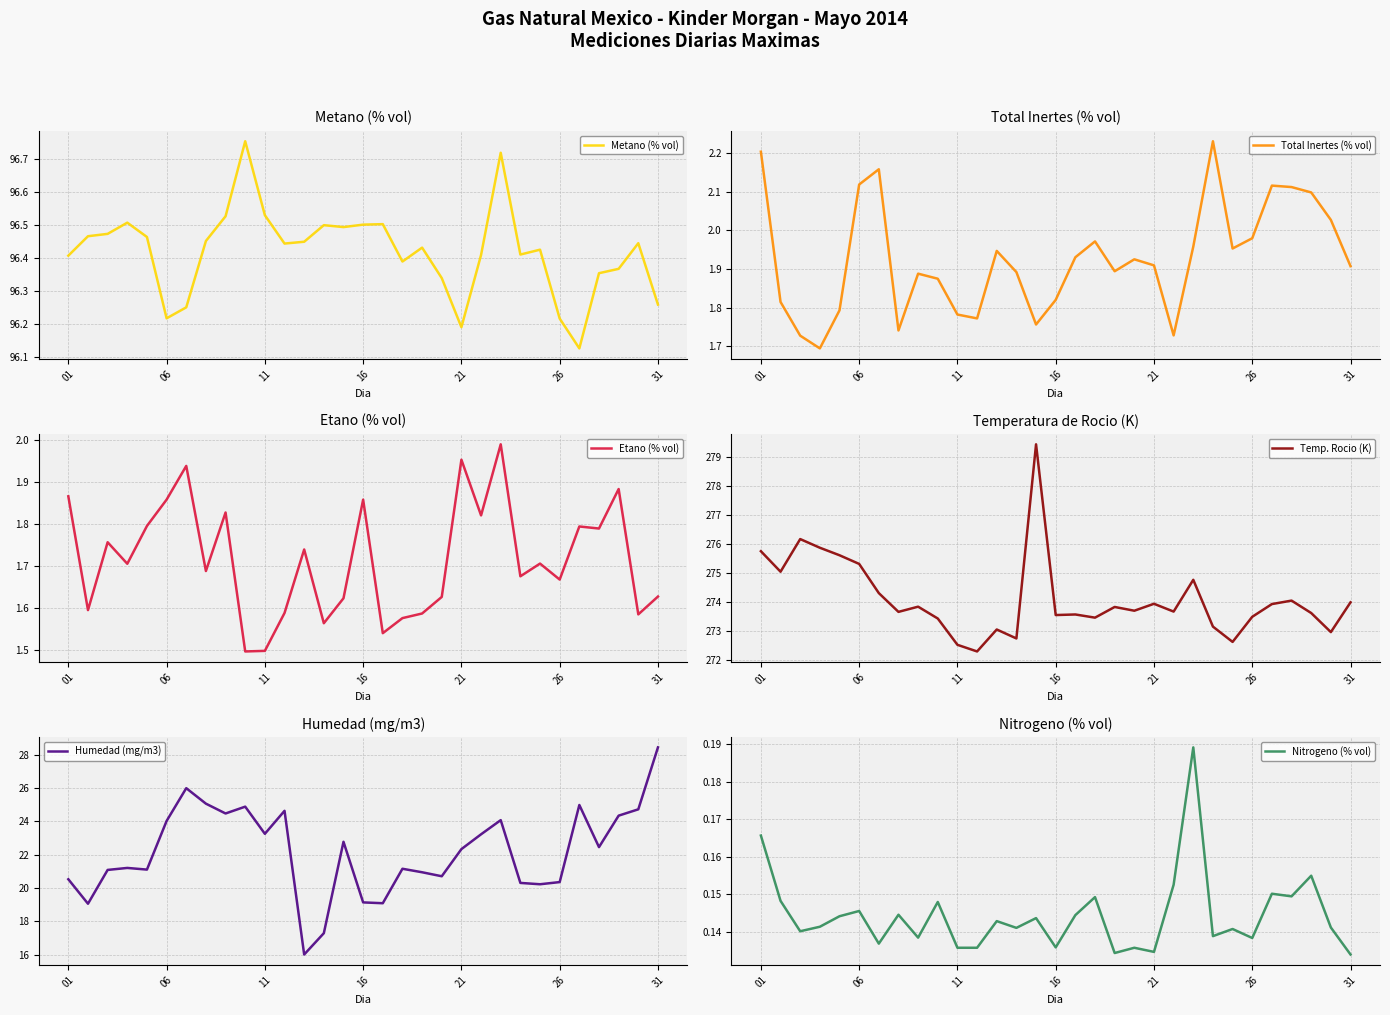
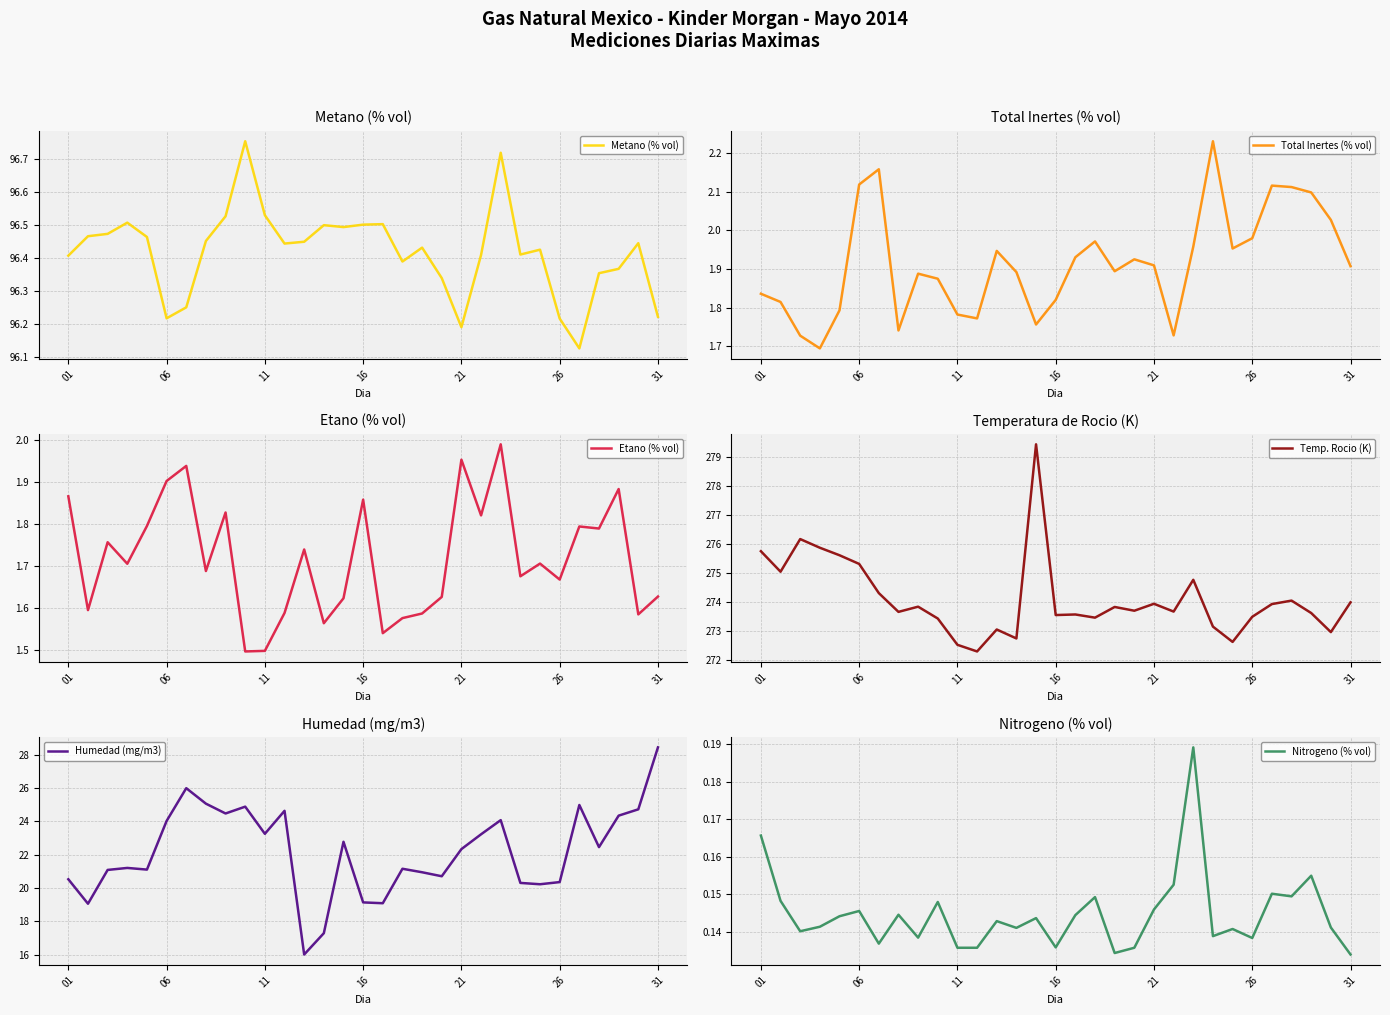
Metano (% vol), 31: 96.26 -> 96.22
Total Inertes (% vol), 01: 2.20 -> 1.84
Etano (% vol), 06: 1.86 -> 1.90
Nitrogeno (% vol), 21: 0.135 -> 0.146
